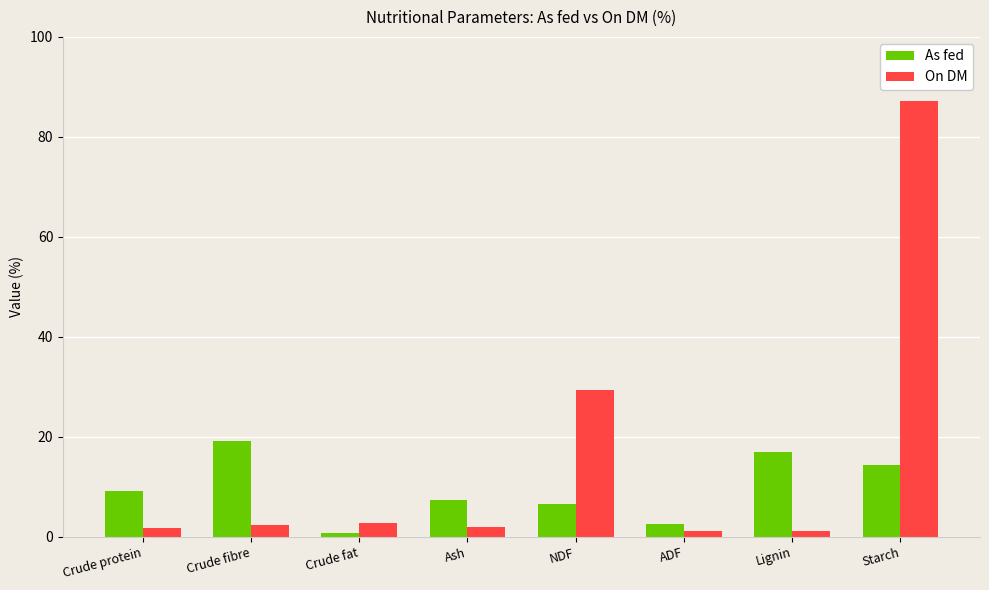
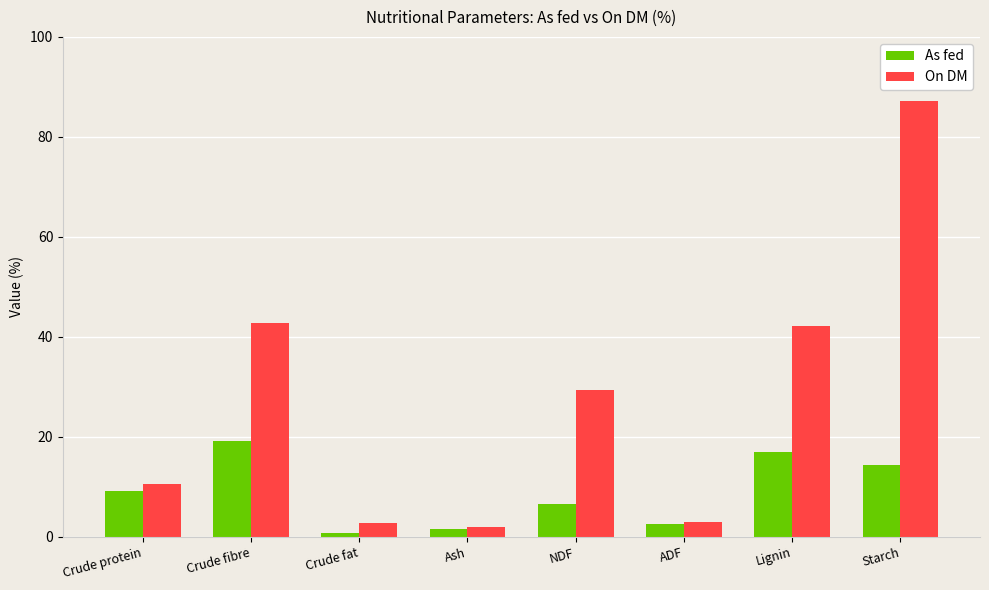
On DM, Crude protein: 2 -> 11
On DM, Crude fibre: 2 -> 43
As fed, Ash: 7 -> 2
On DM, ADF: 1 -> 3
On DM, Lignin: 1 -> 42
